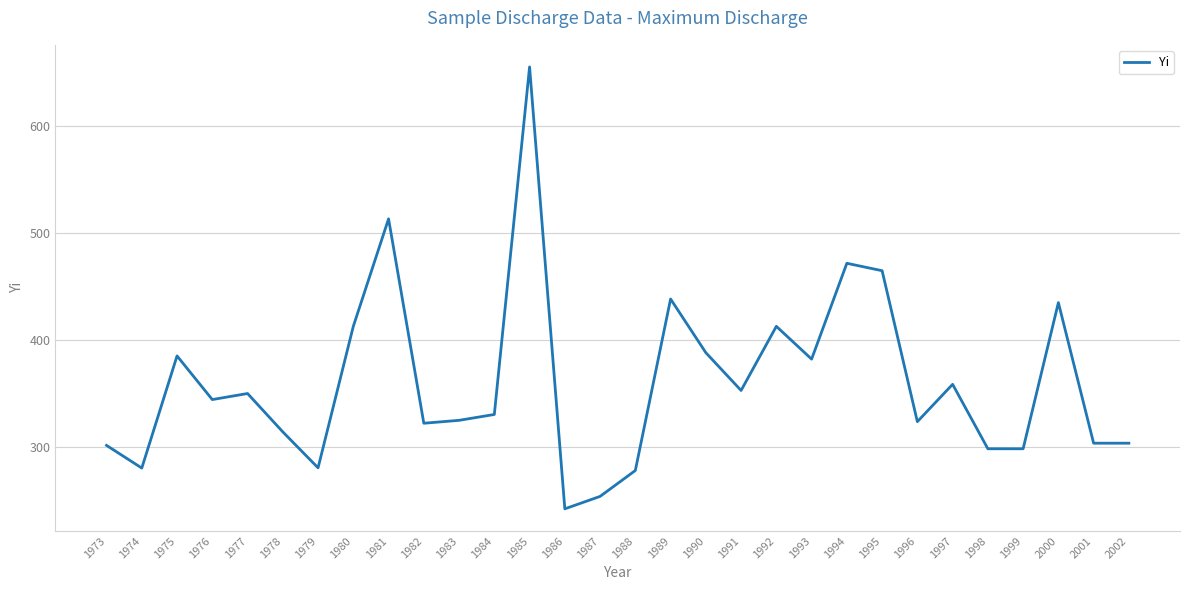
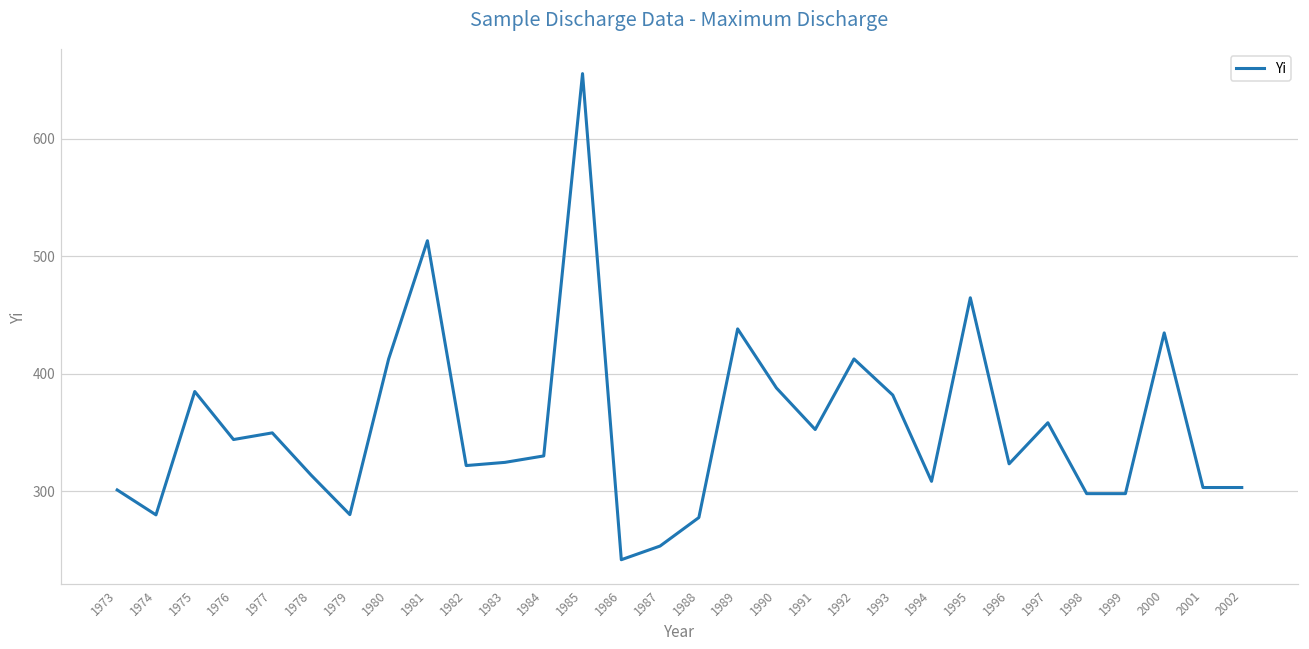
1994: 472 -> 309
